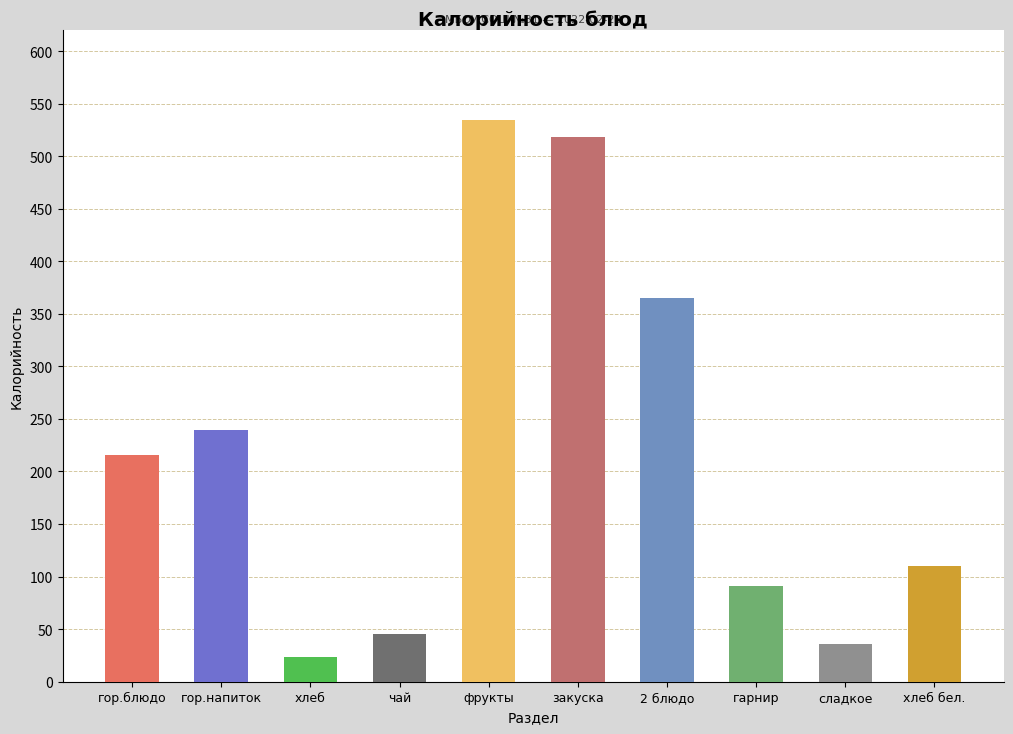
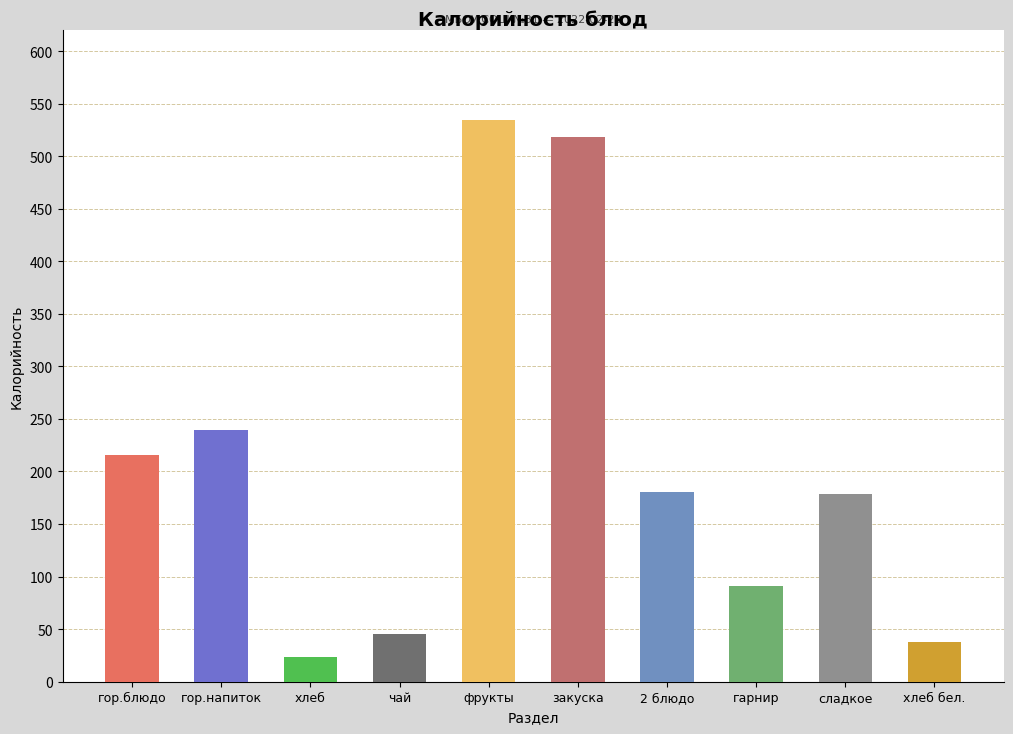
2 блюдо: 365 -> 181
сладкое: 36 -> 178
хлеб бел.: 110 -> 37
